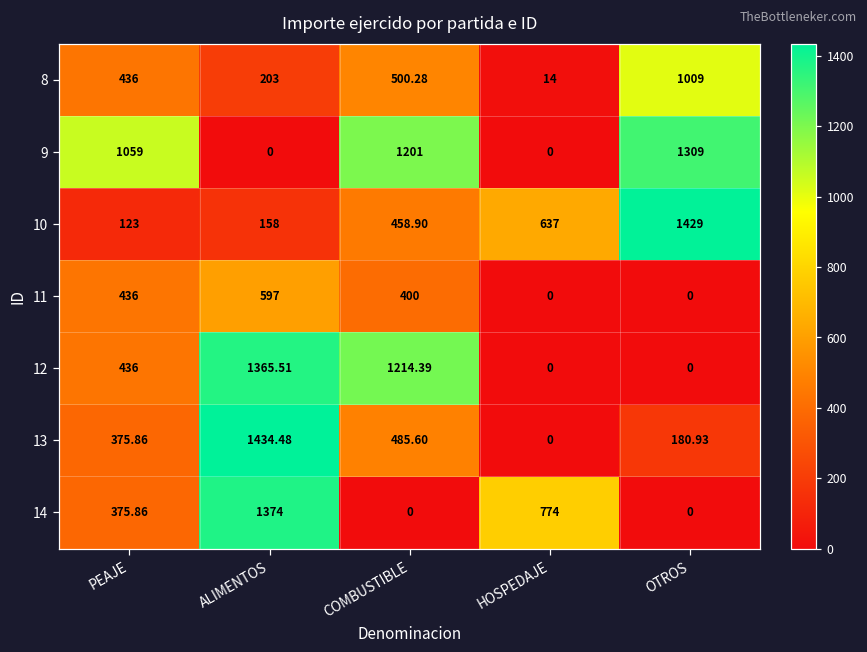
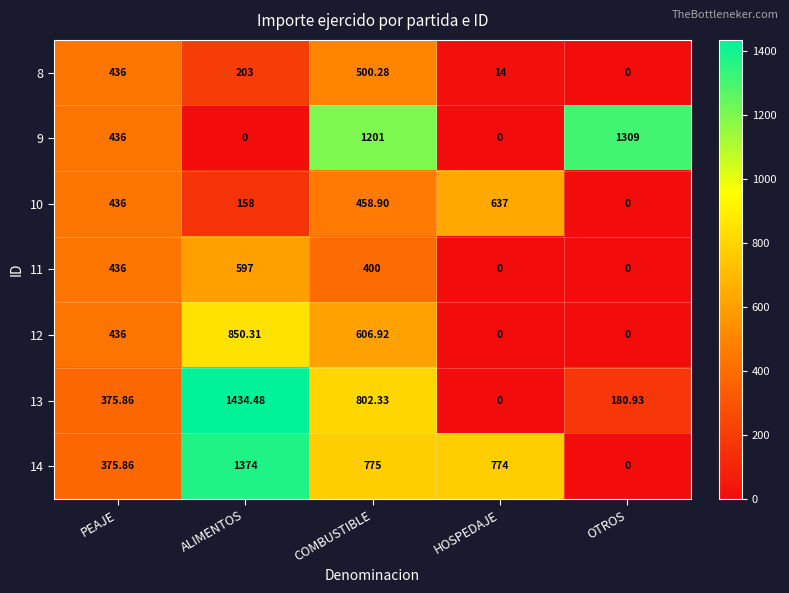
8, OTROS: 1009 -> 0
9, PEAJE: 1059 -> 436
10, PEAJE: 123 -> 436
10, OTROS: 1429 -> 0
12, ALIMENTOS: 1365.51 -> 850.31
12, COMBUSTIBLE: 1214.39 -> 606.92
13, COMBUSTIBLE: 485.60 -> 802.33
14, COMBUSTIBLE: 0 -> 775
